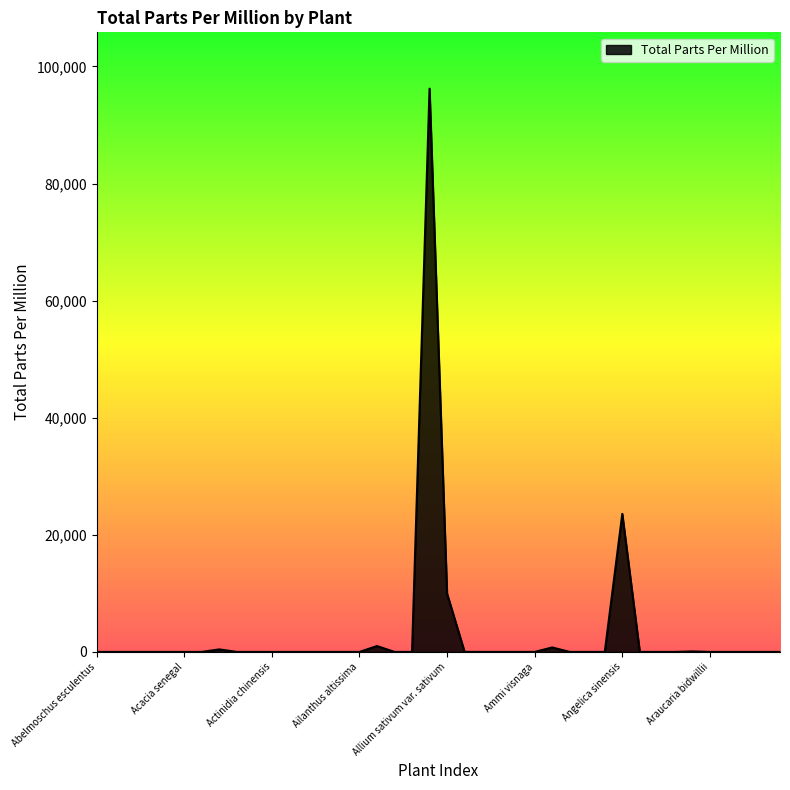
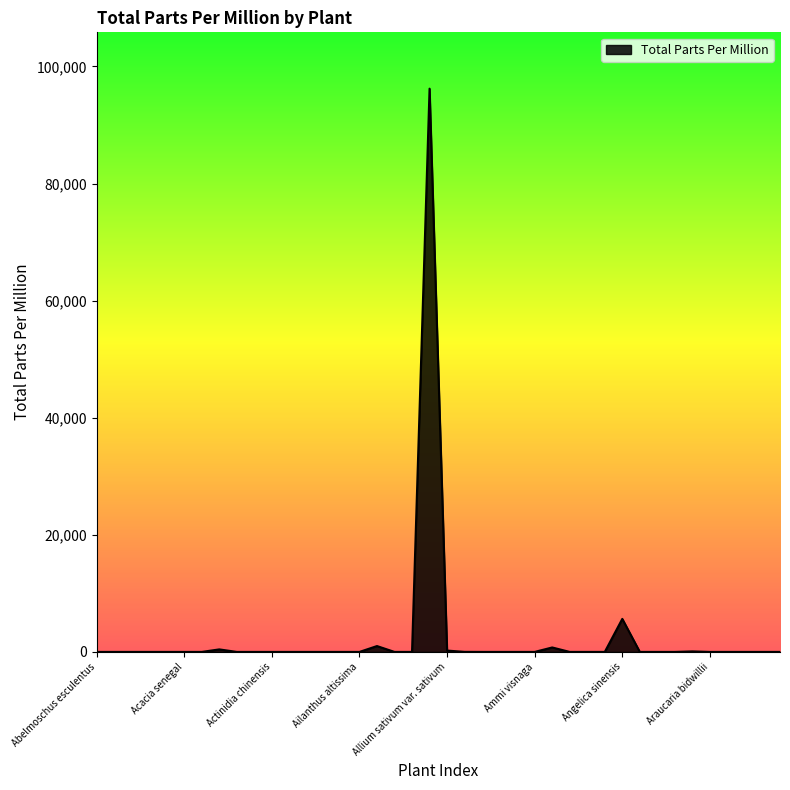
Allium sativum var. sativum: 10,000 -> 0
Angelica sinensis: 24,000 -> 6,000
